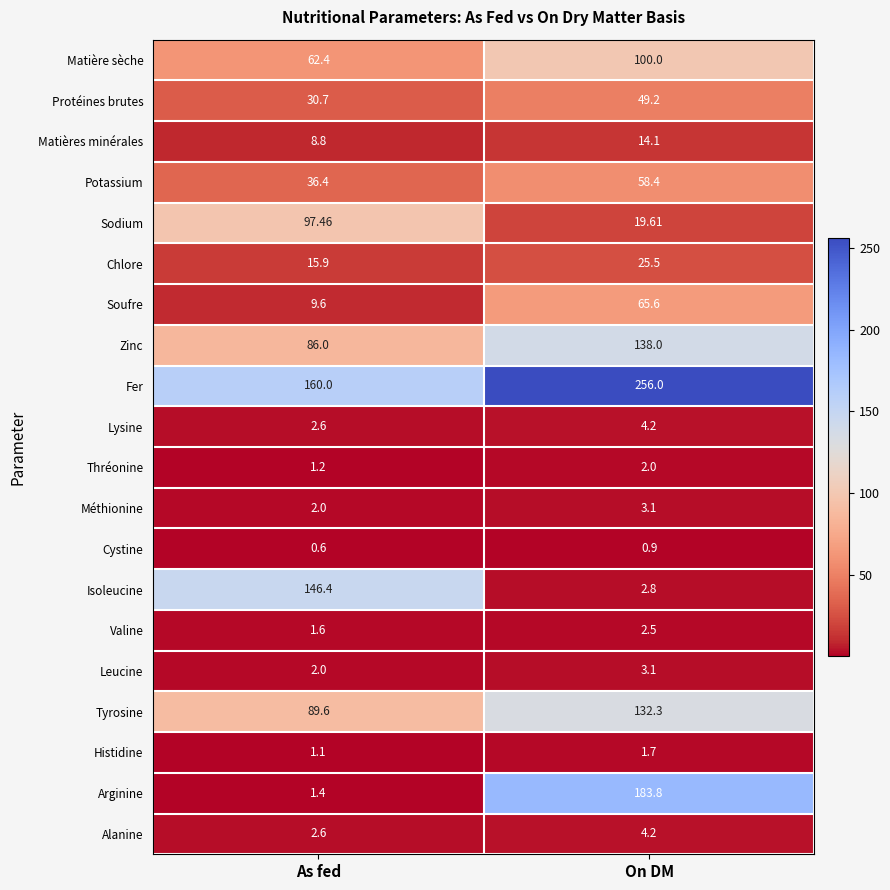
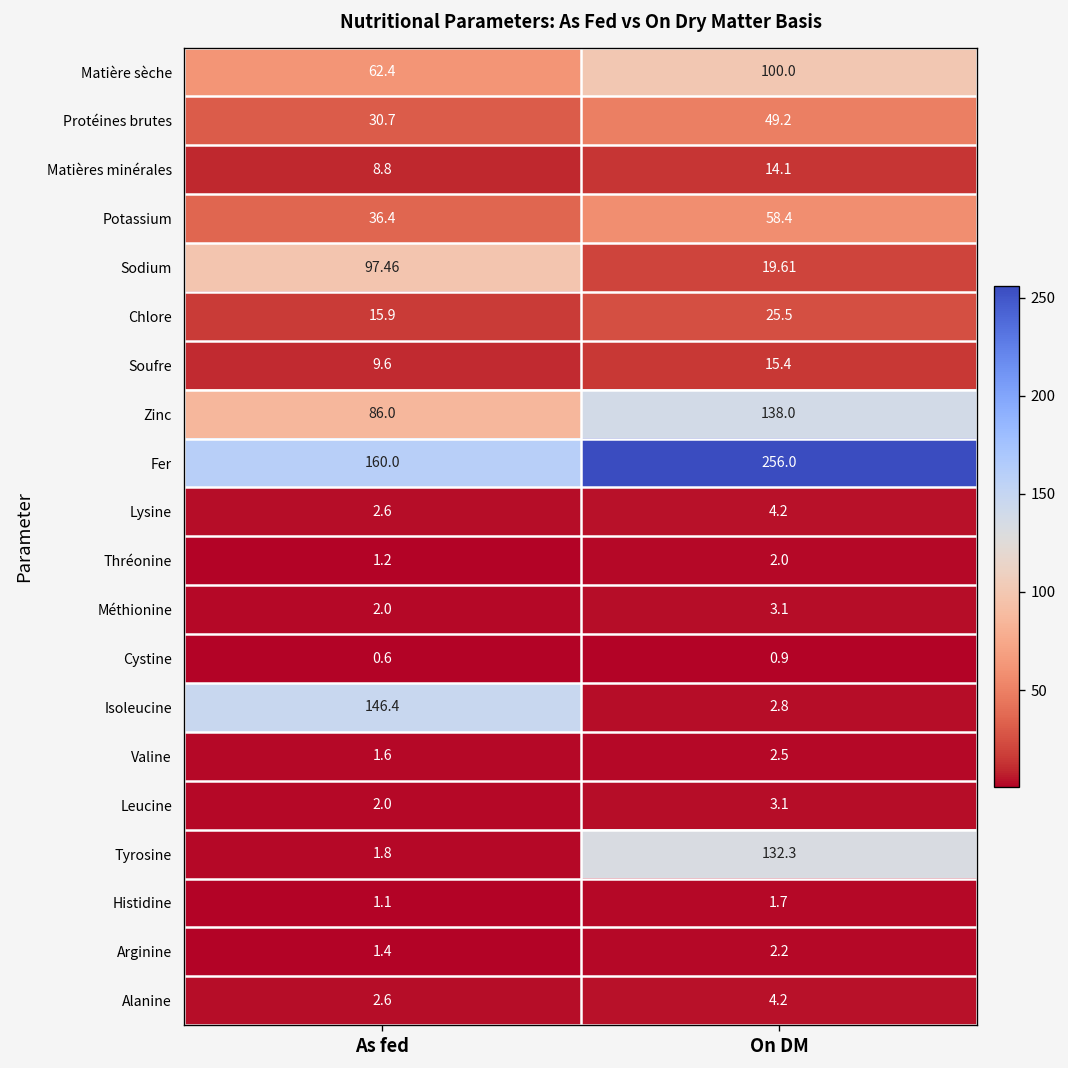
Soufre, On DM: 65.6 -> 15.4
Tyrosine, As fed: 89.6 -> 1.8
Arginine, On DM: 183.8 -> 2.2
